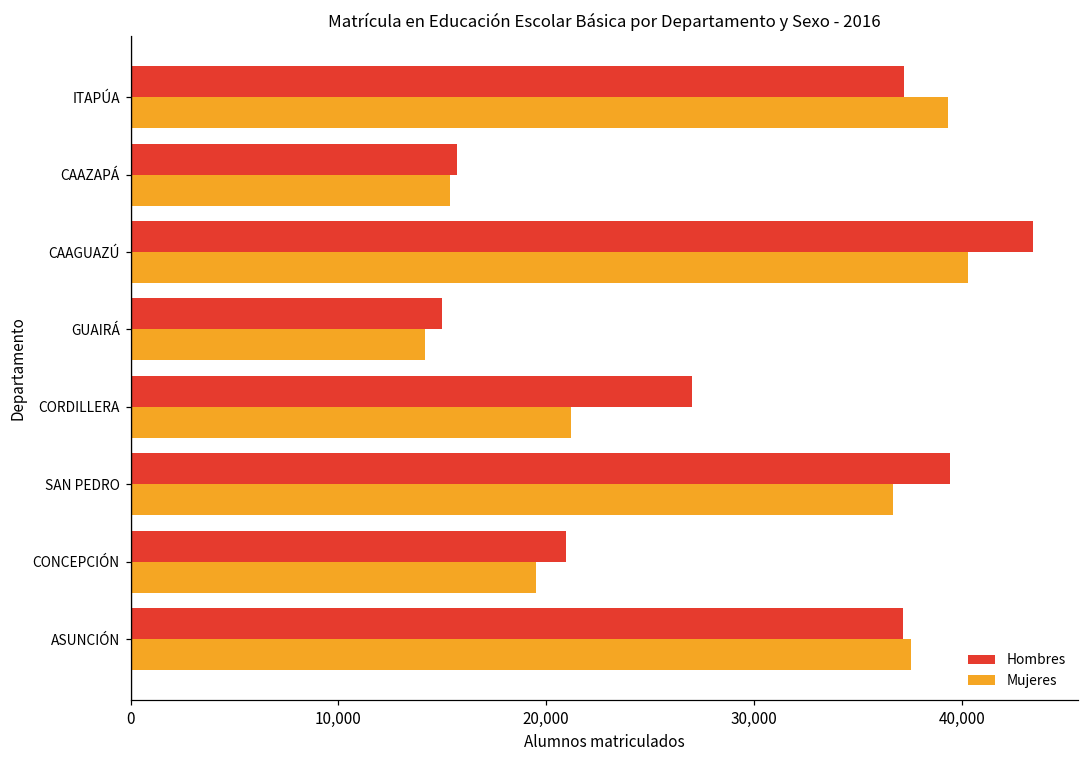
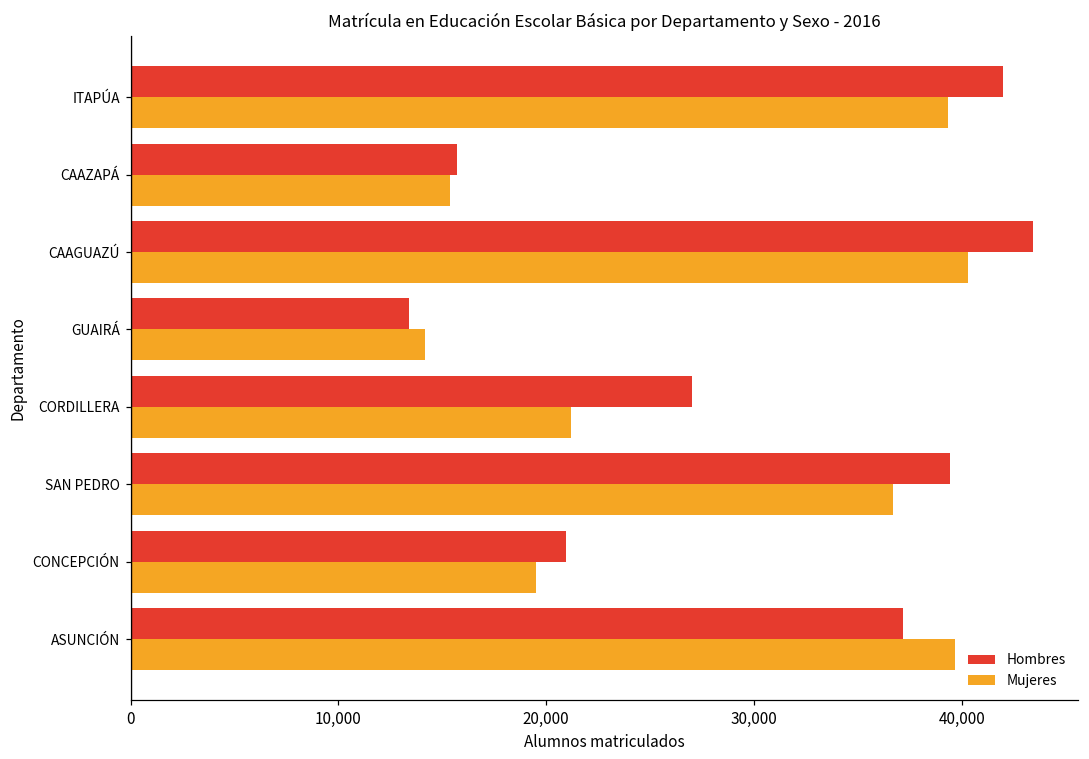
Hombres, ITAPÚA: 37,200 -> 42,000
Hombres, GUAIRÁ: 15,000 -> 13,400
Mujeres, ASUNCIÓN: 37,600 -> 39,700
